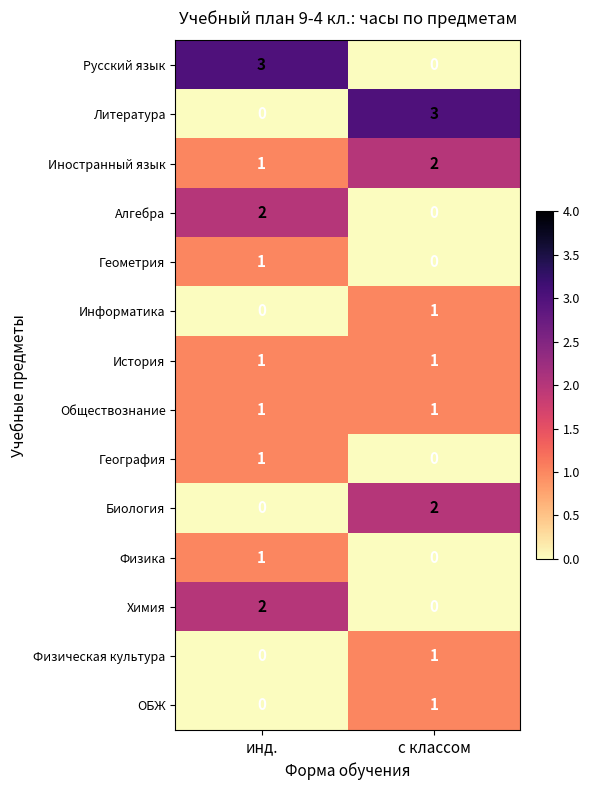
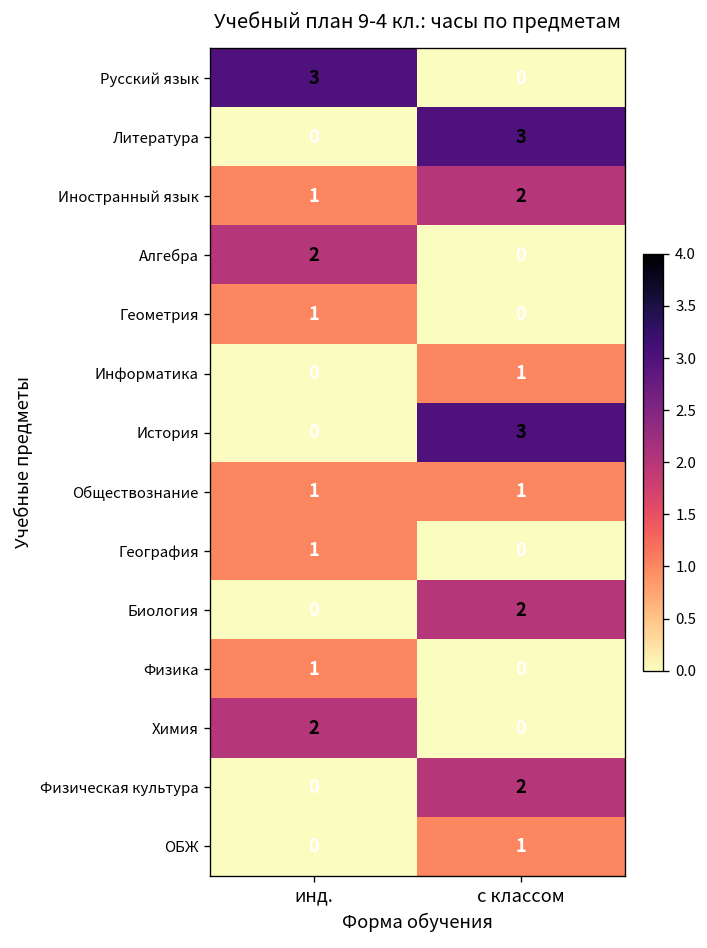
История, инд.: 1 -> 0
История, с классом: 1 -> 3
Физическая культура, с классом: 1 -> 2
